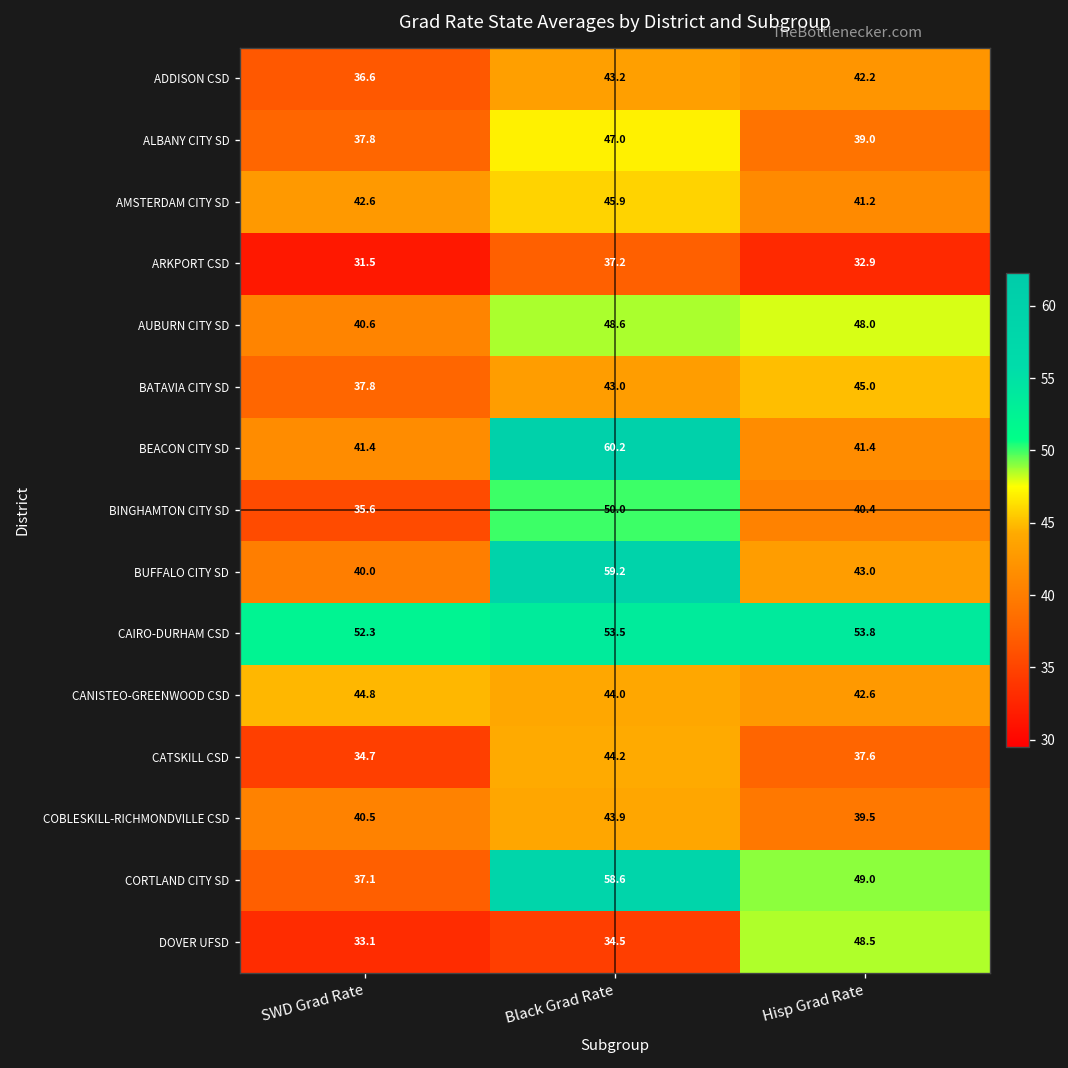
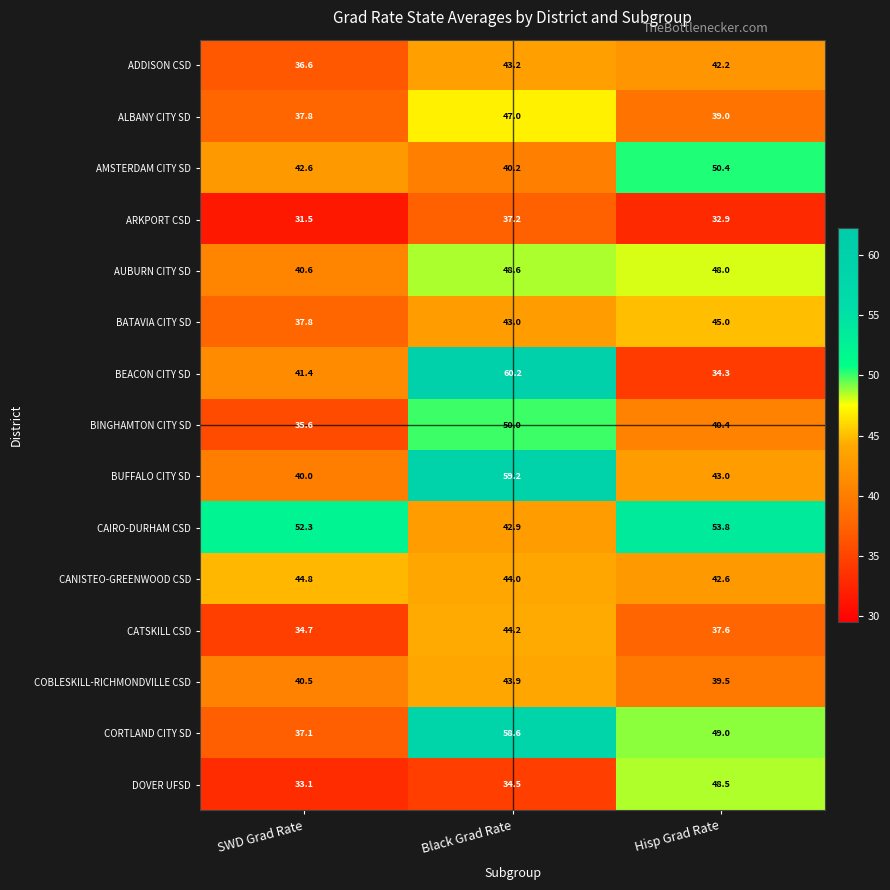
AMSTERDAM CITY SD, Black Grad Rate: 45.9 -> 40.2
AMSTERDAM CITY SD, Hisp Grad Rate: 41.2 -> 50.4
BEACON CITY SD, Hisp Grad Rate: 41.4 -> 34.3
CAIRO-DURHAM CSD, Black Grad Rate: 53.5 -> 42.9
